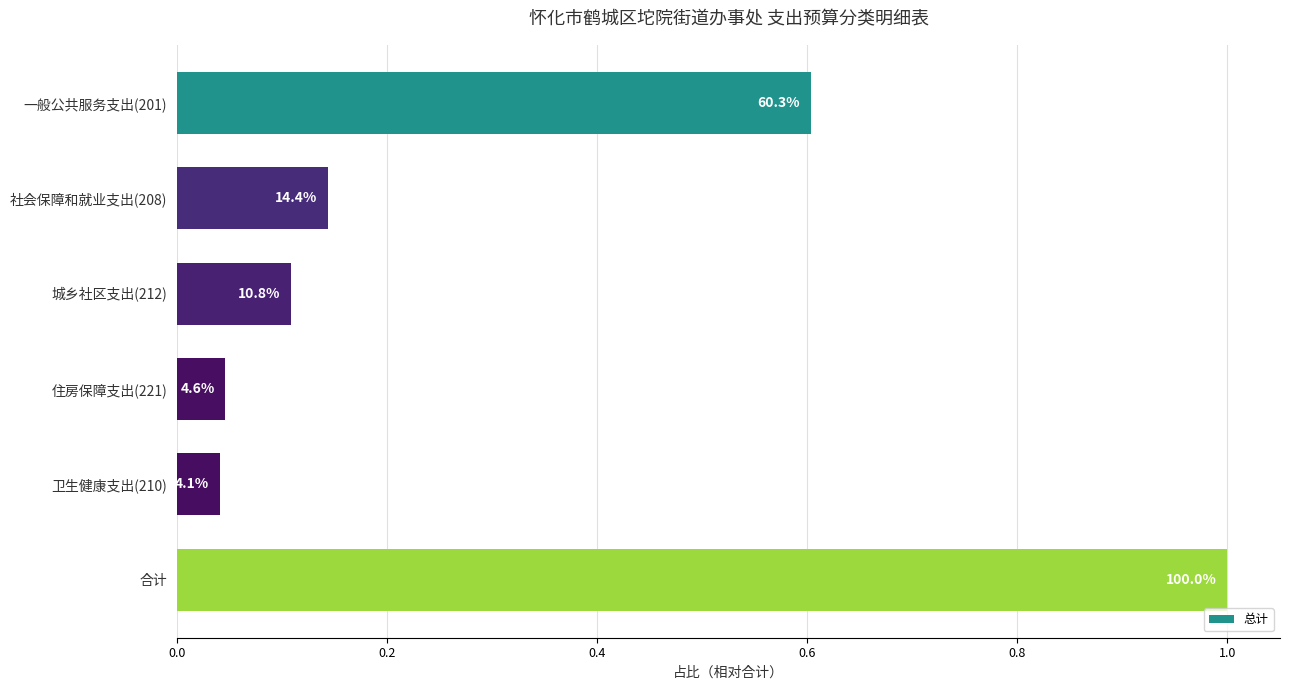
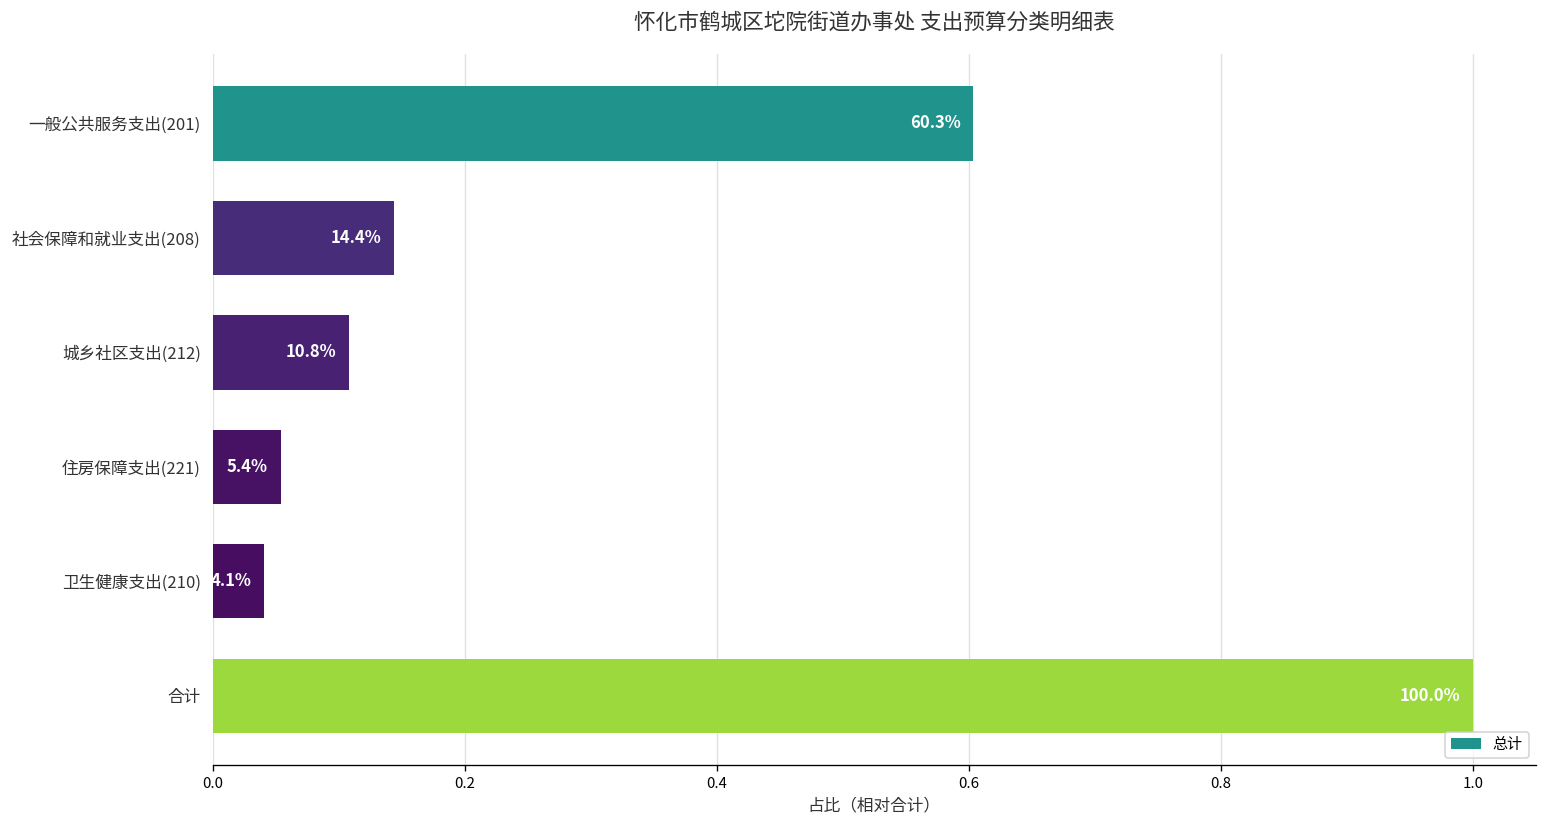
住房保障支出(221): 4.6% -> 5.4%
